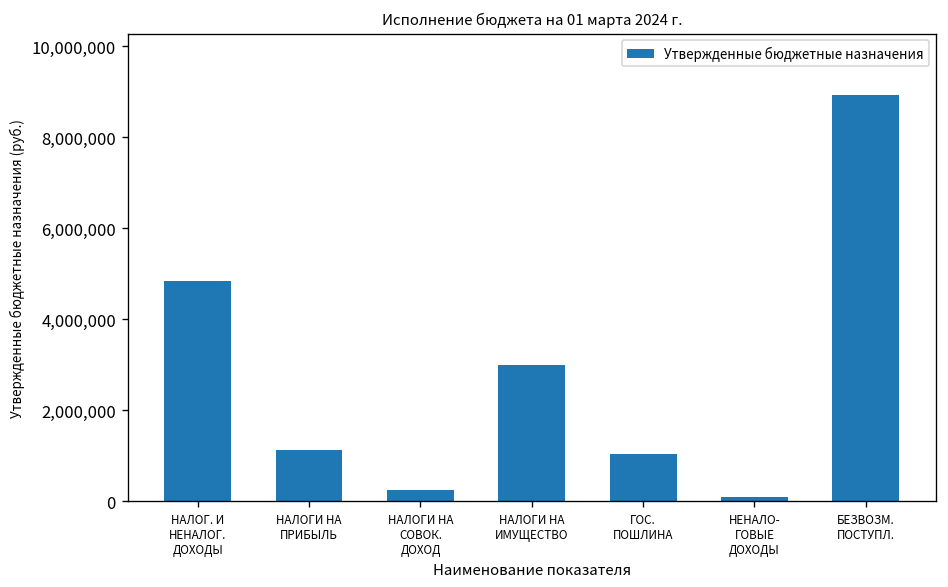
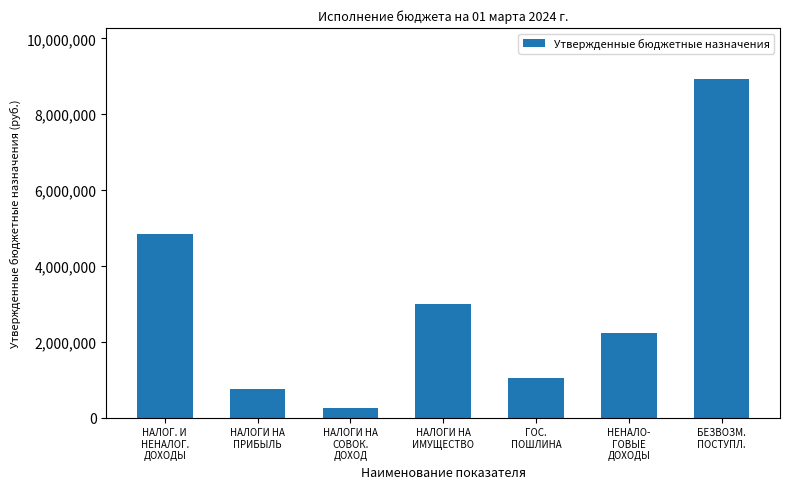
НАЛОГИ НА ПРИБЫЛЬ: 1,100,000 -> 800,000
НЕНАЛО- ГОВЫЕ ДОХОДЫ: 100,000 -> 2,200,000
